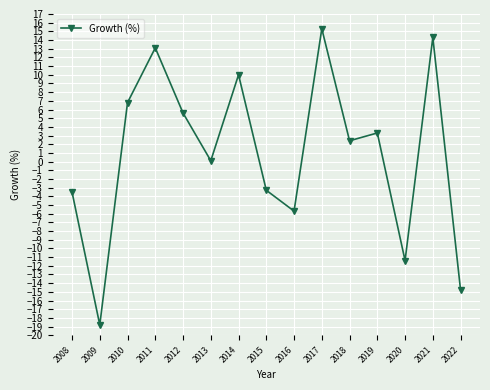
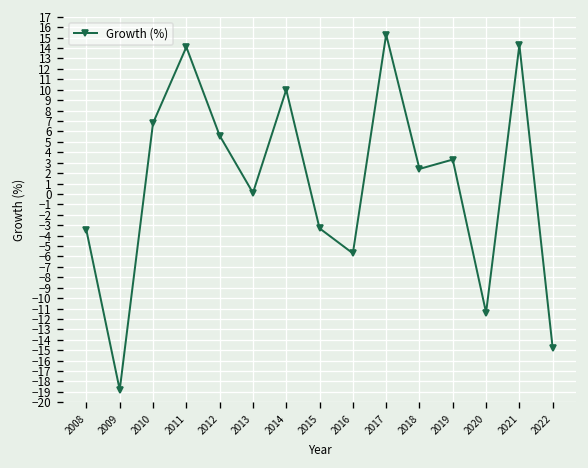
2011: 13 -> 14
